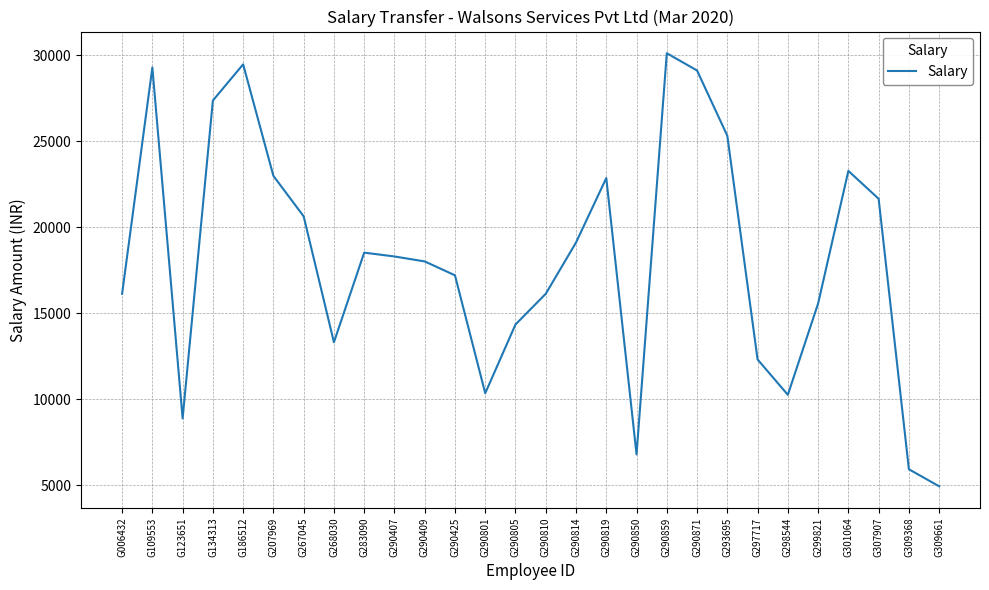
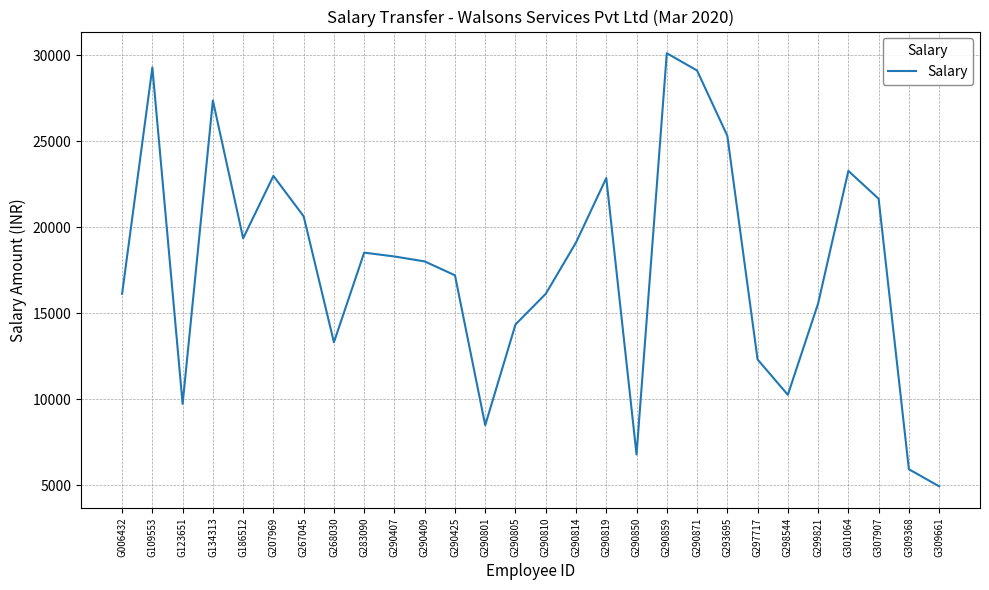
G123651: 8900 -> 9700
G186512: 29500 -> 19400
G290801: 10400 -> 8500
